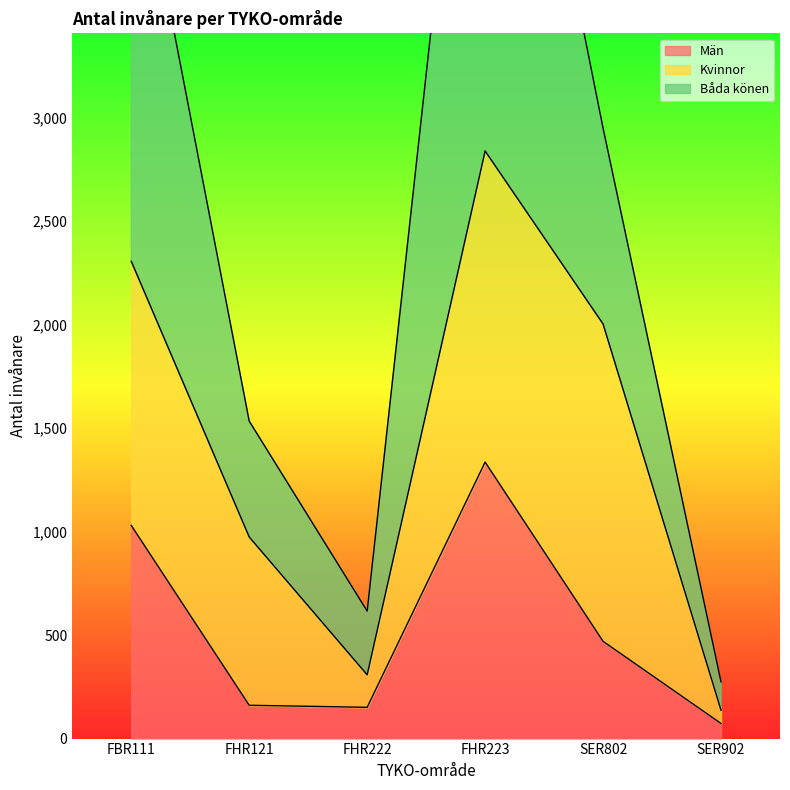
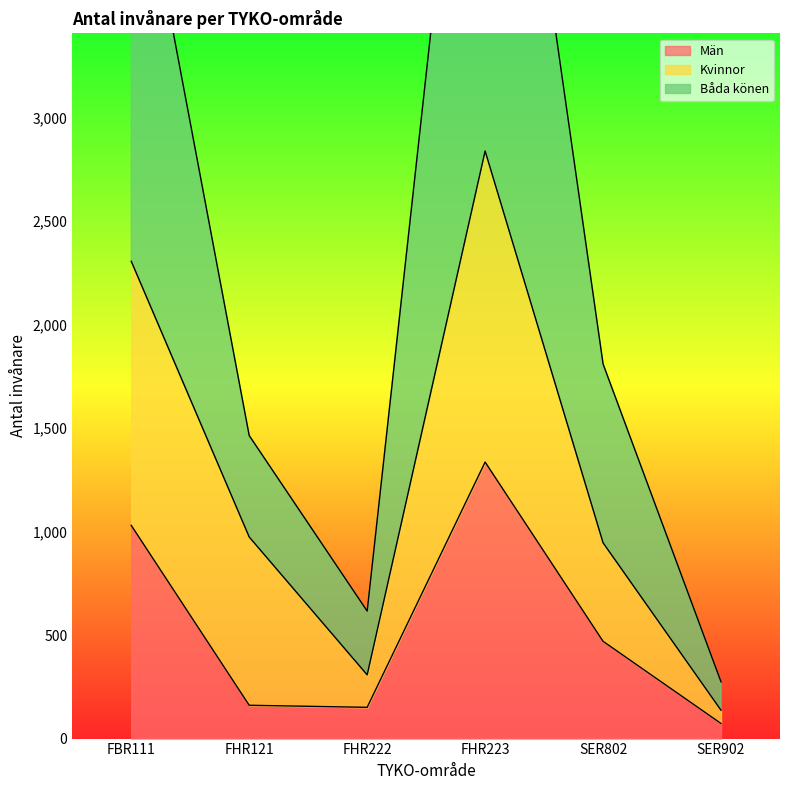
Båda könen, FHR121: 560 -> 490
Kvinnor, SER802: 1,530 -> 480
Båda könen, SER802: 950 -> 860
